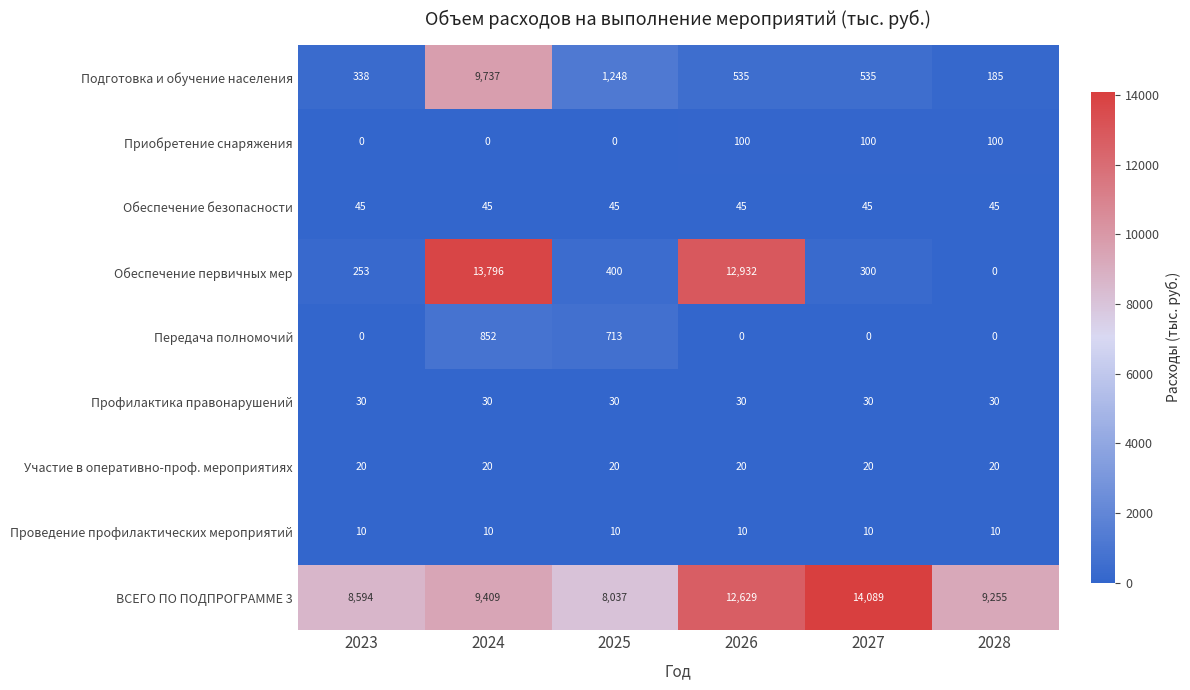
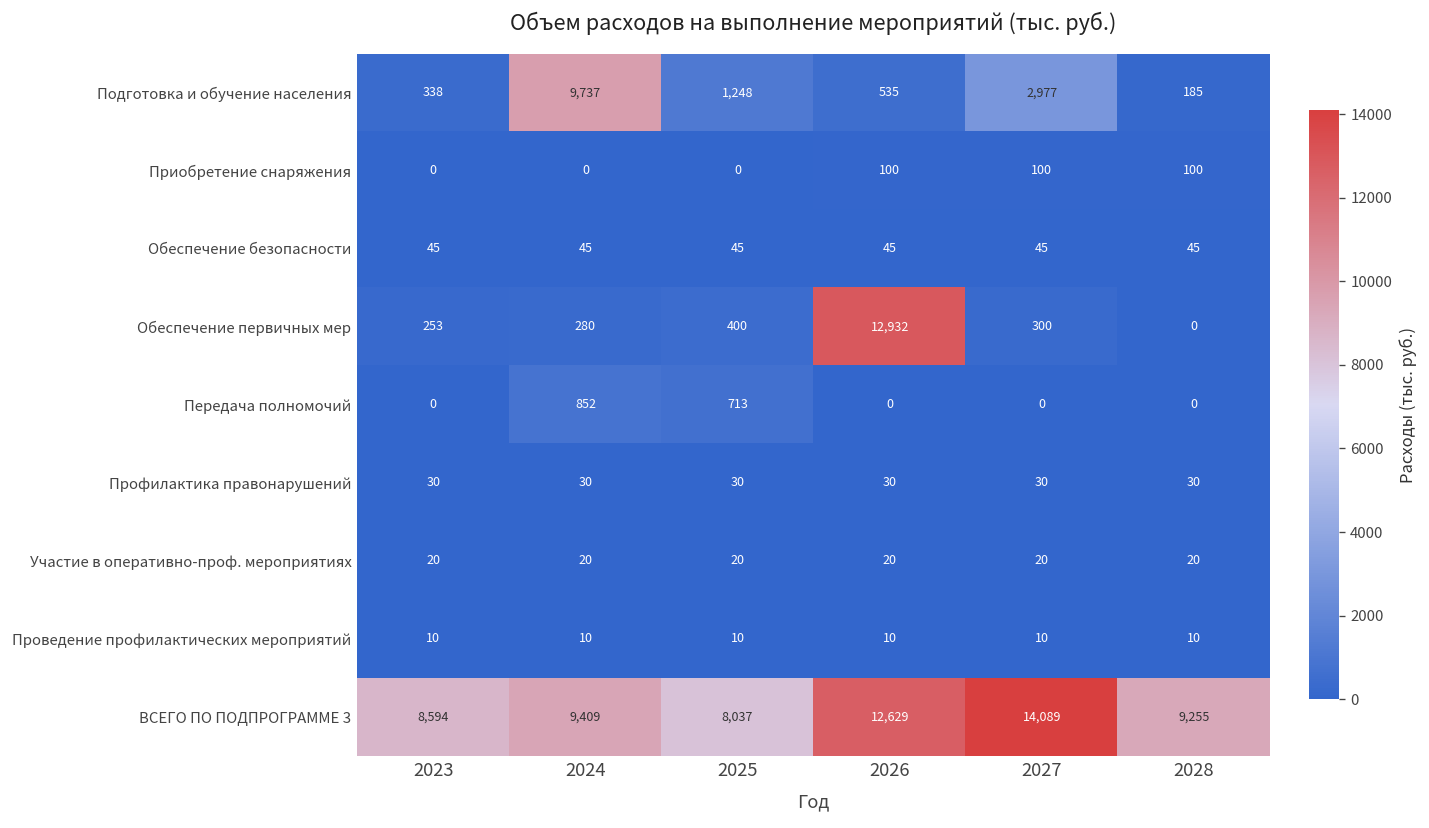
Подготовка и обучение населения, 2027: 535 -> 2,977
Обеспечение первичных мер, 2024: 13,796 -> 280
